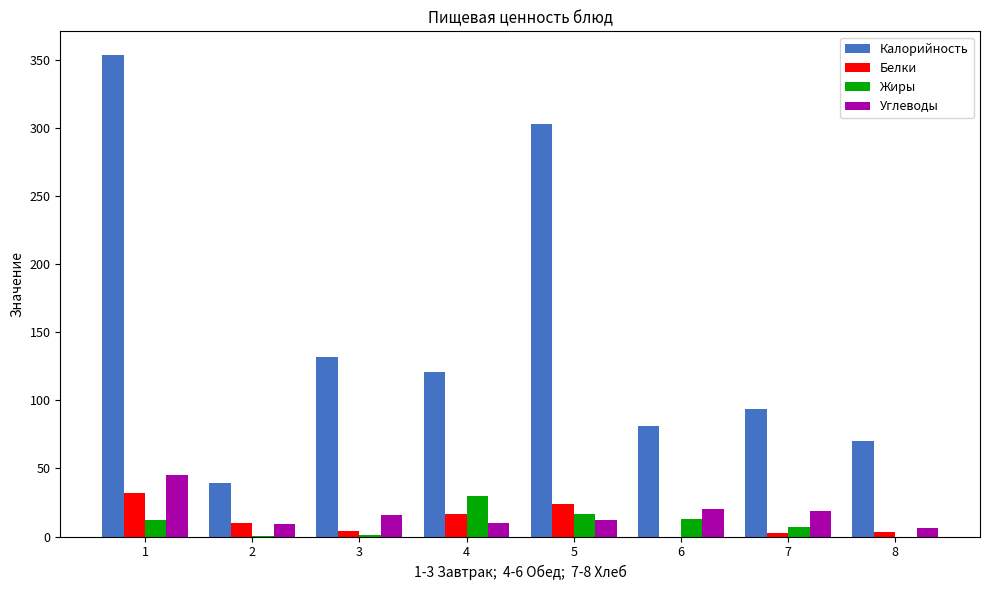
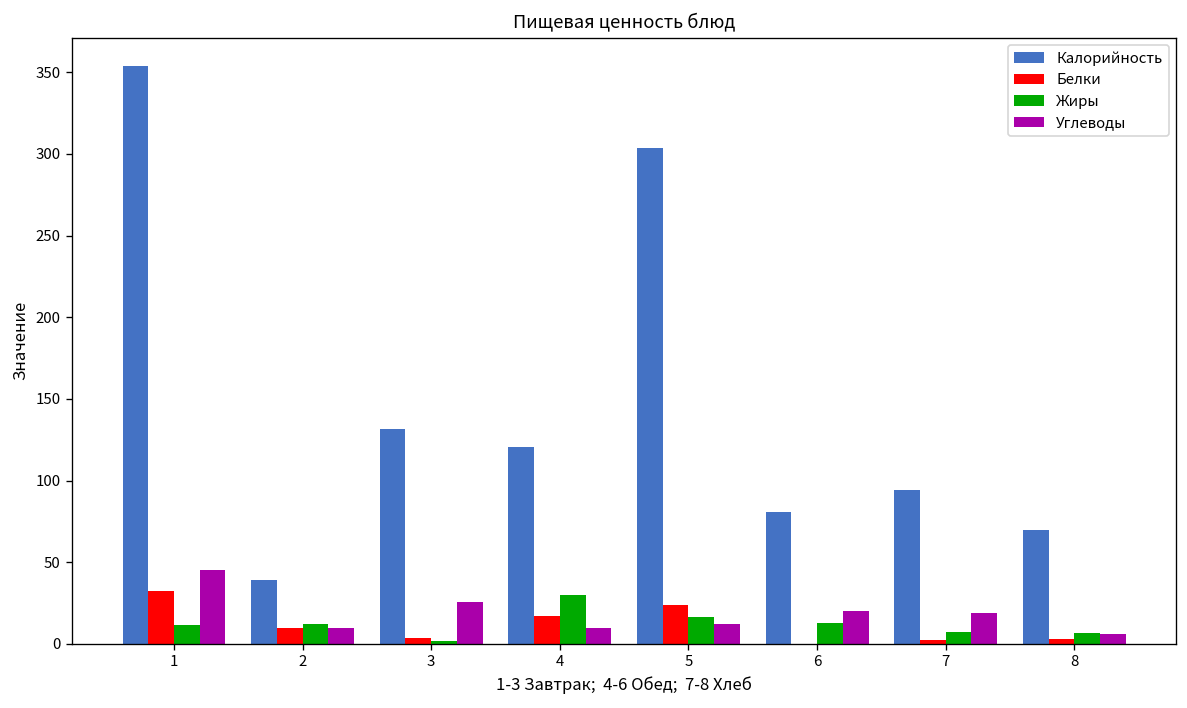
Жиры, 2: 0 -> 12
Углеводы, 3: 16 -> 26
Жиры, 8: 0 -> 7
